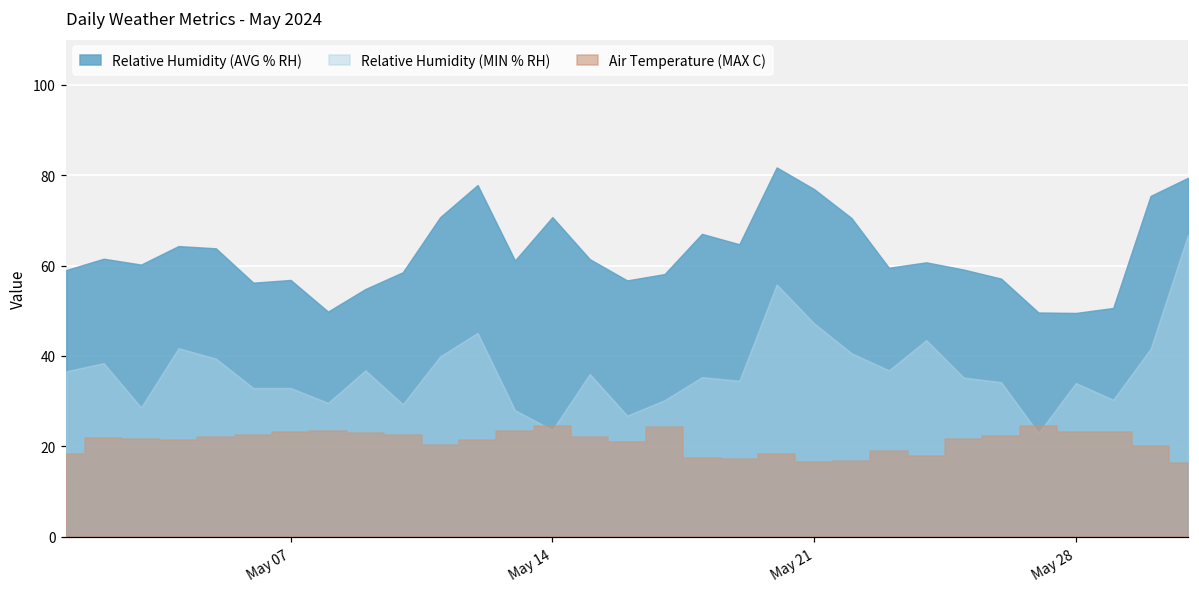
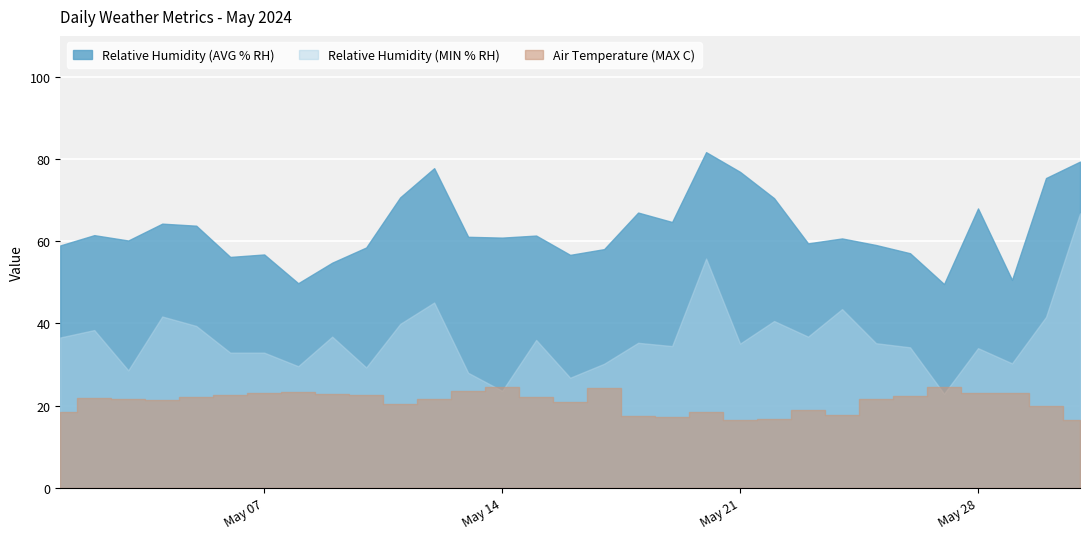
Relative Humidity (AVG % RH), May 14: 71 -> 61
Relative Humidity (MIN % RH), May 21: 47 -> 35
Relative Humidity (AVG % RH), May 28: 50 -> 68
